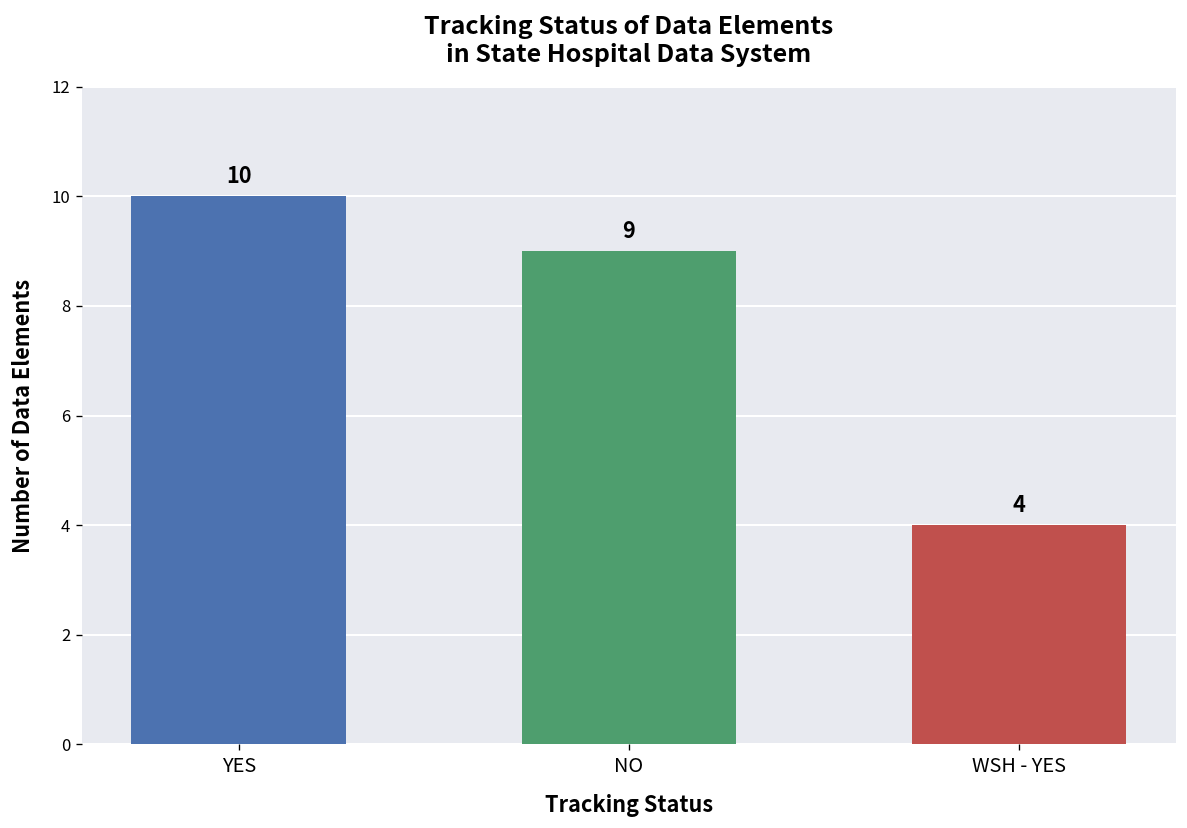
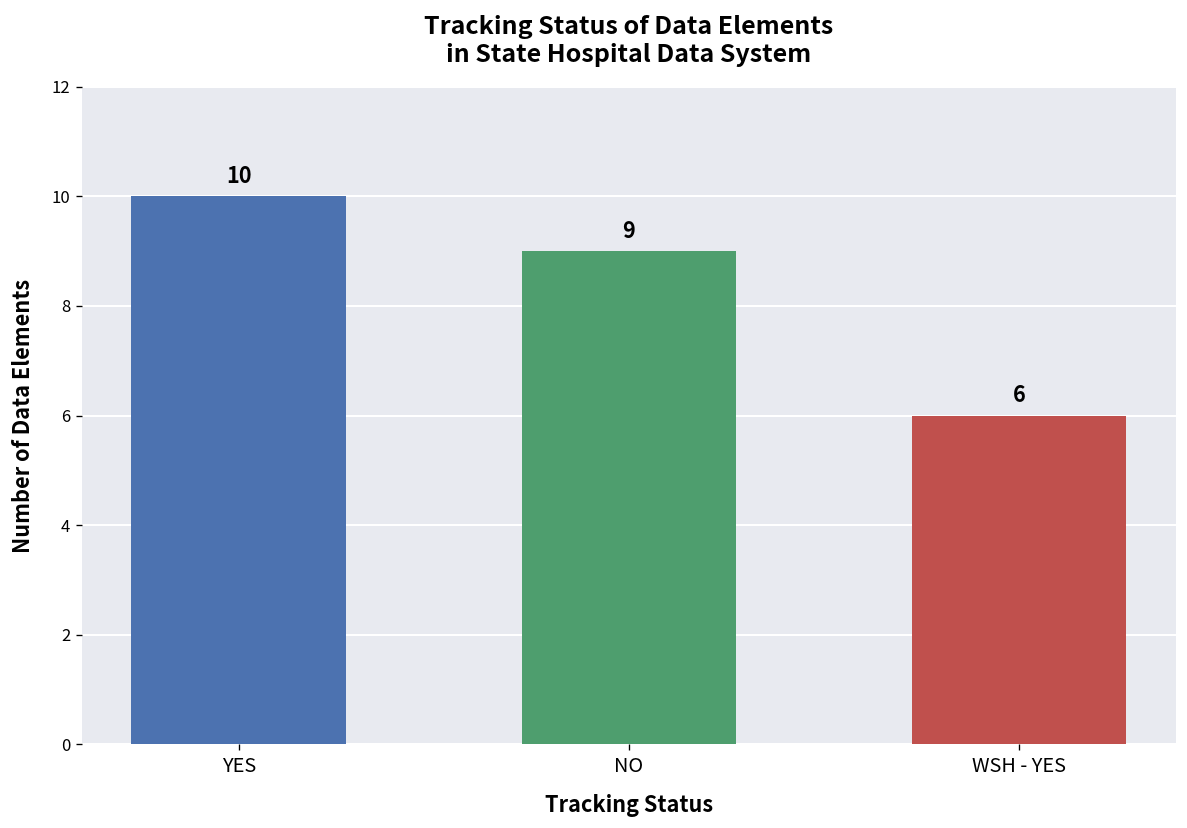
WSH - YES: 4 -> 6
